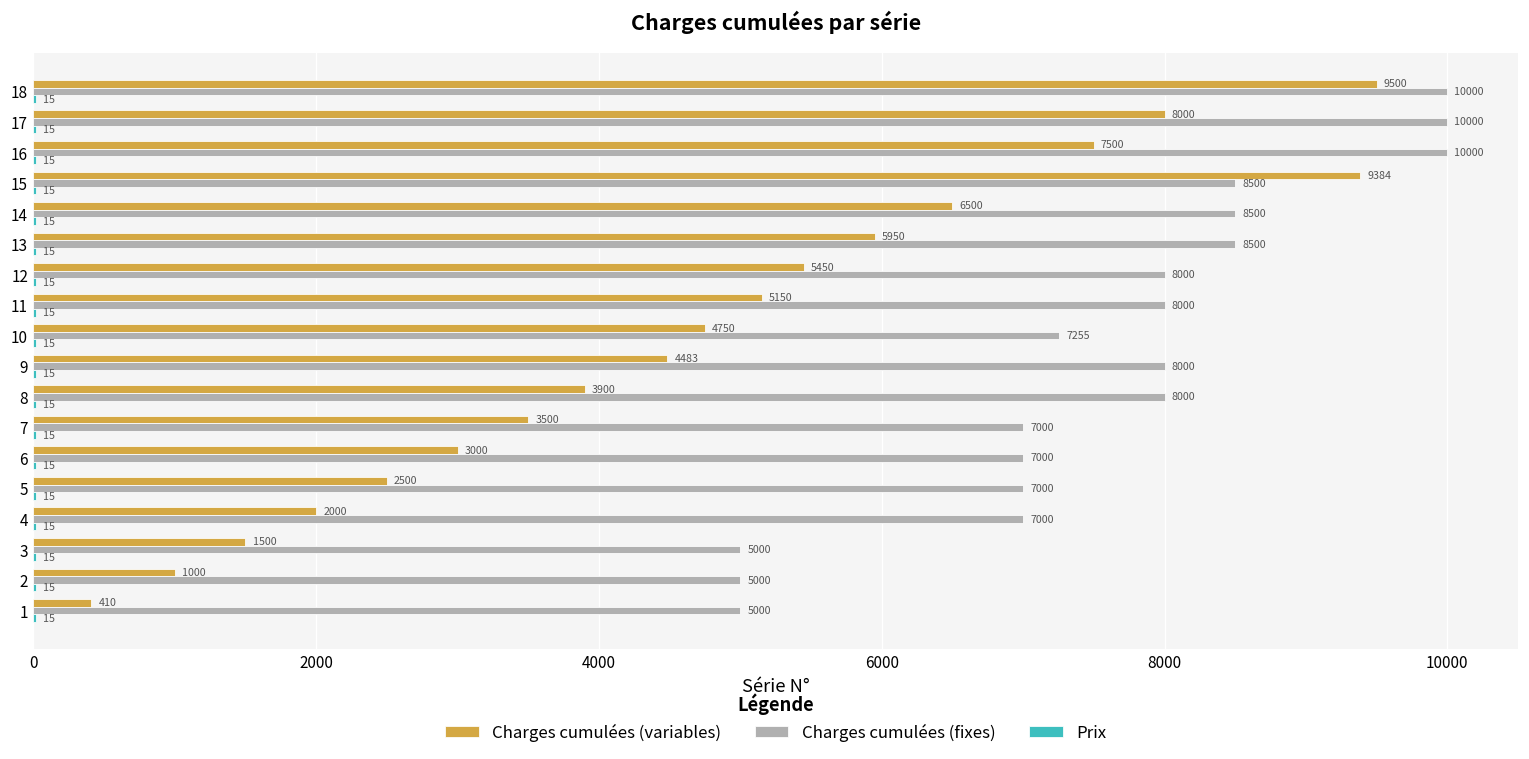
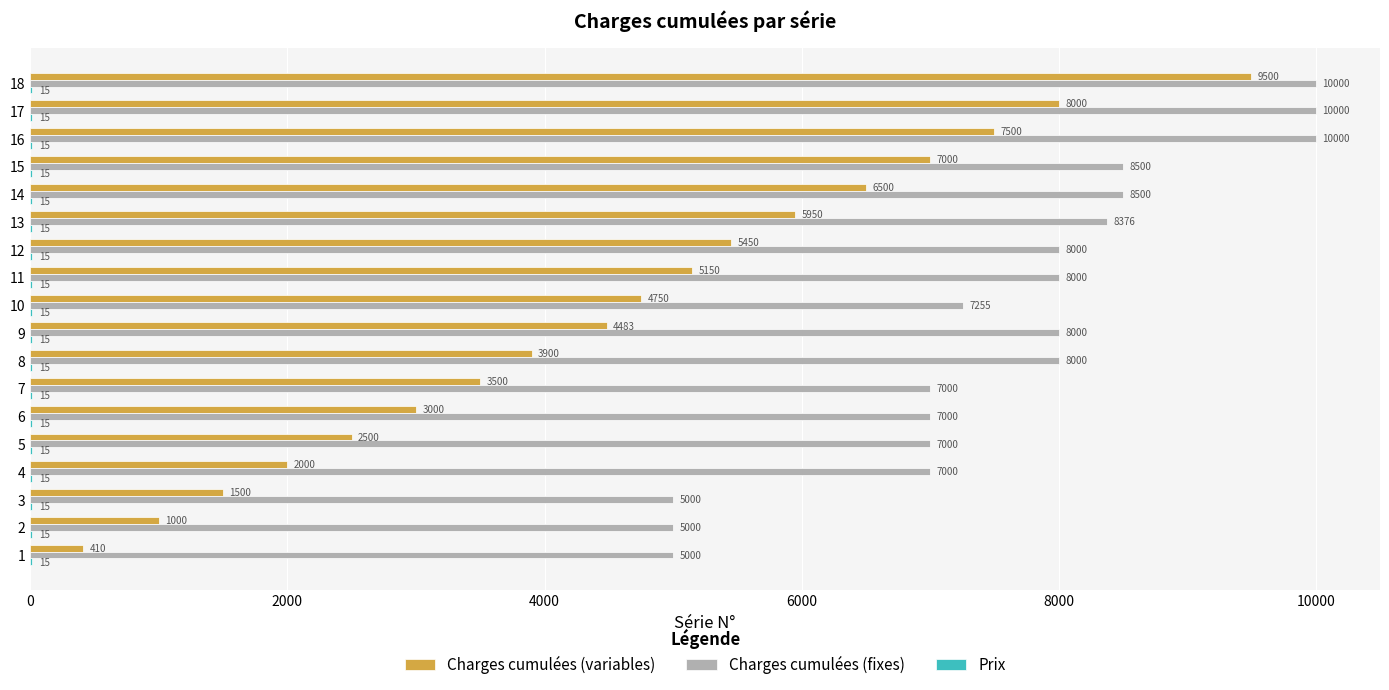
Charges cumulées (variables), 15: 9384 -> 7000
Charges cumulées (fixes), 13: 8500 -> 8376
